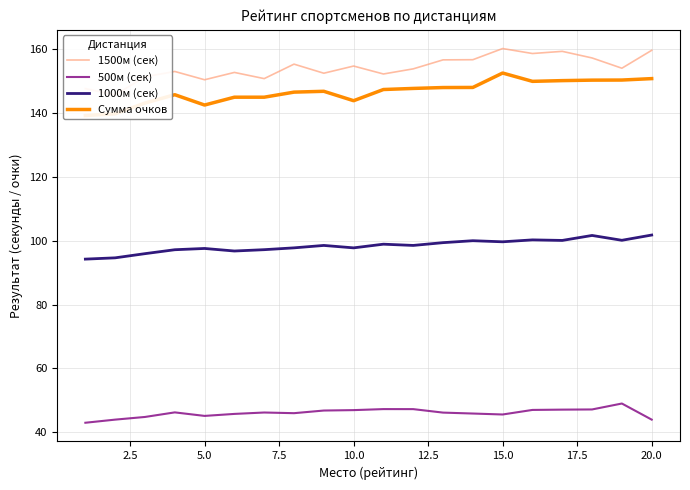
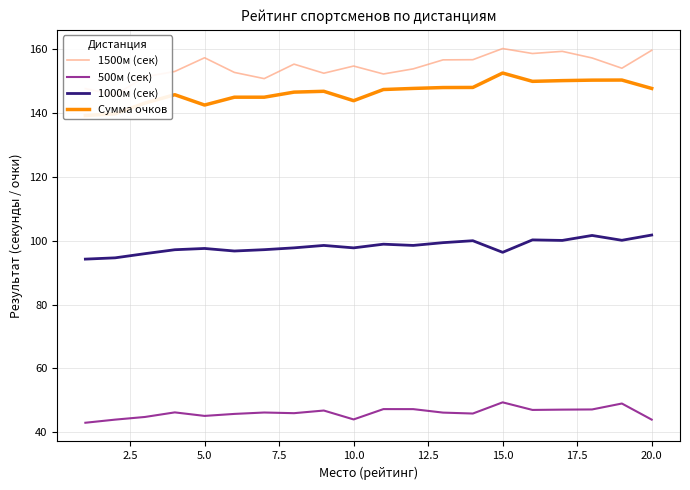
1500м (сек), 5.0: 151 -> 157
500м (сек), 10.0: 47 -> 44
500м (сек), 15.0: 46 -> 49
1000м (сек), 15.0: 100 -> 96
Сумма очков, 20.0: 151 -> 148
